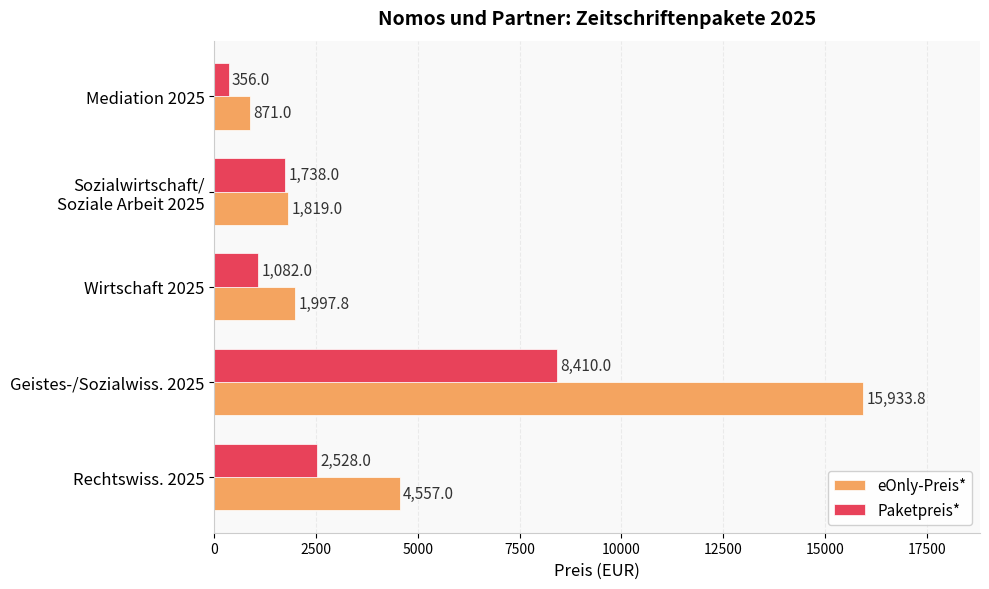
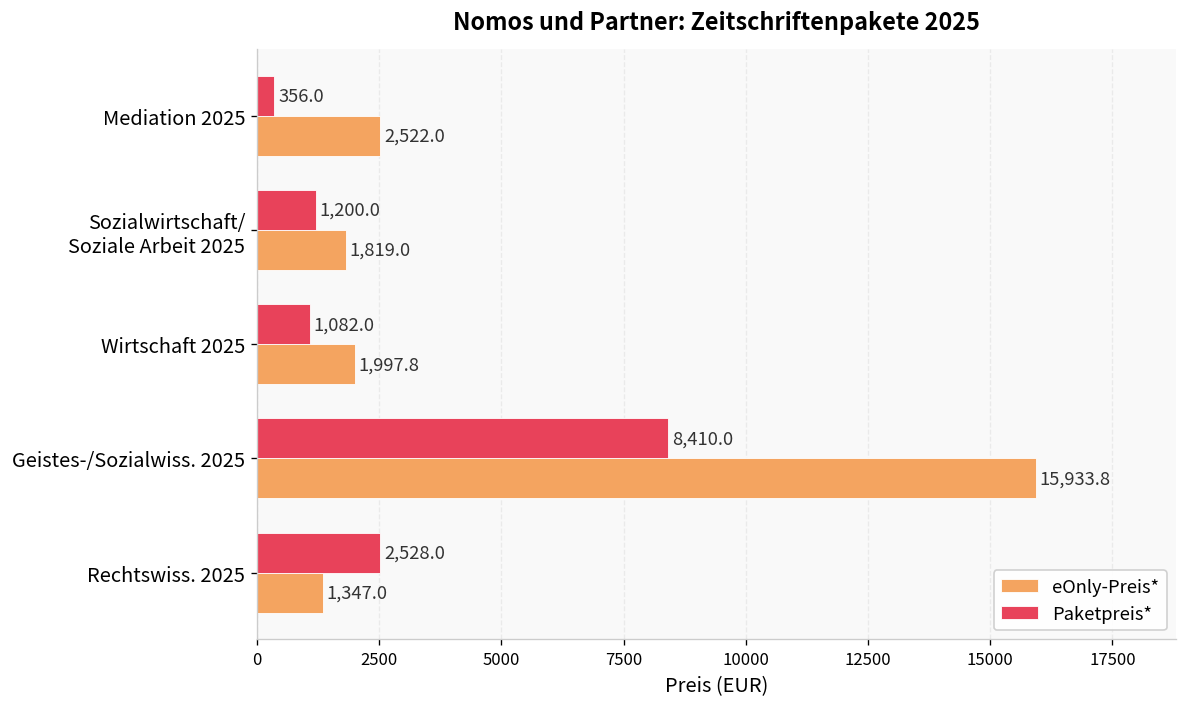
eOnly-Preis*, Mediation 2025: 871.0 -> 2,522.0
Paketpreis*, Sozialwirtschaft/ Soziale Arbeit 2025: 1,738.0 -> 1,200.0
eOnly-Preis*, Rechtswiss. 2025: 4,557.0 -> 1,347.0
